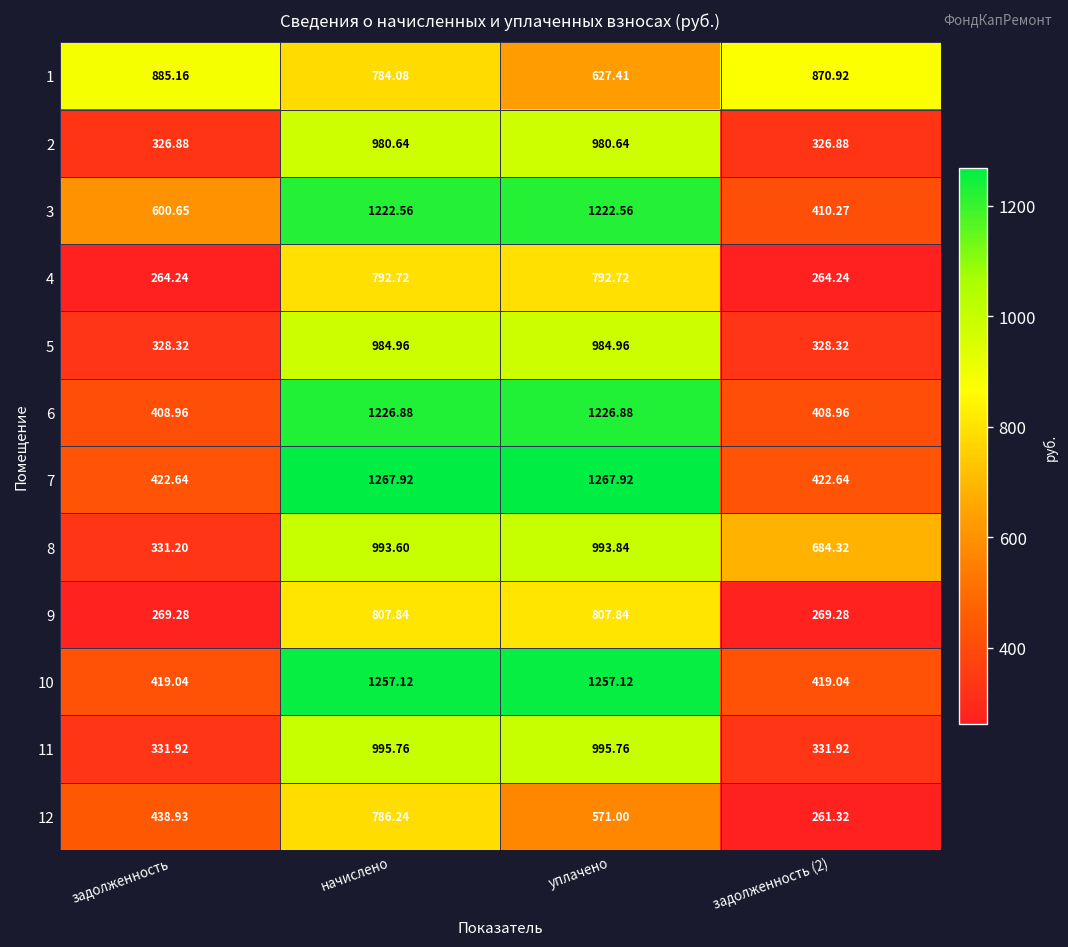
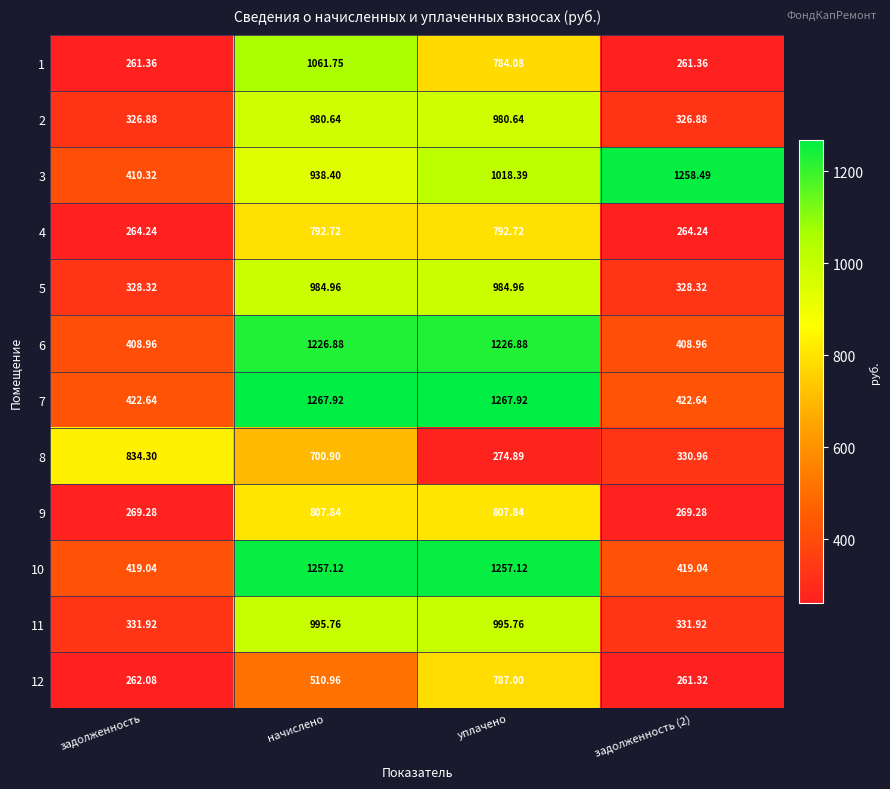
1, задолженность: 885.16 -> 261.36
1, начислено: 784.08 -> 1061.75
1, уплачено: 627.41 -> 784.08
1, задолженность (2): 870.92 -> 261.36
3, задолженность: 600.65 -> 410.32
3, начислено: 1222.56 -> 938.40
3, уплачено: 1222.56 -> 1018.39
3, задолженность (2): 410.27 -> 1258.49
8, задолженность: 331.20 -> 834.30
8, начислено: 993.60 -> 700.90
8, уплачено: 993.84 -> 274.89
8, задолженность (2): 684.32 -> 330.96
12, задолженность: 438.93 -> 262.08
12, начислено: 786.24 -> 510.96
12, уплачено: 571.00 -> 787.00
